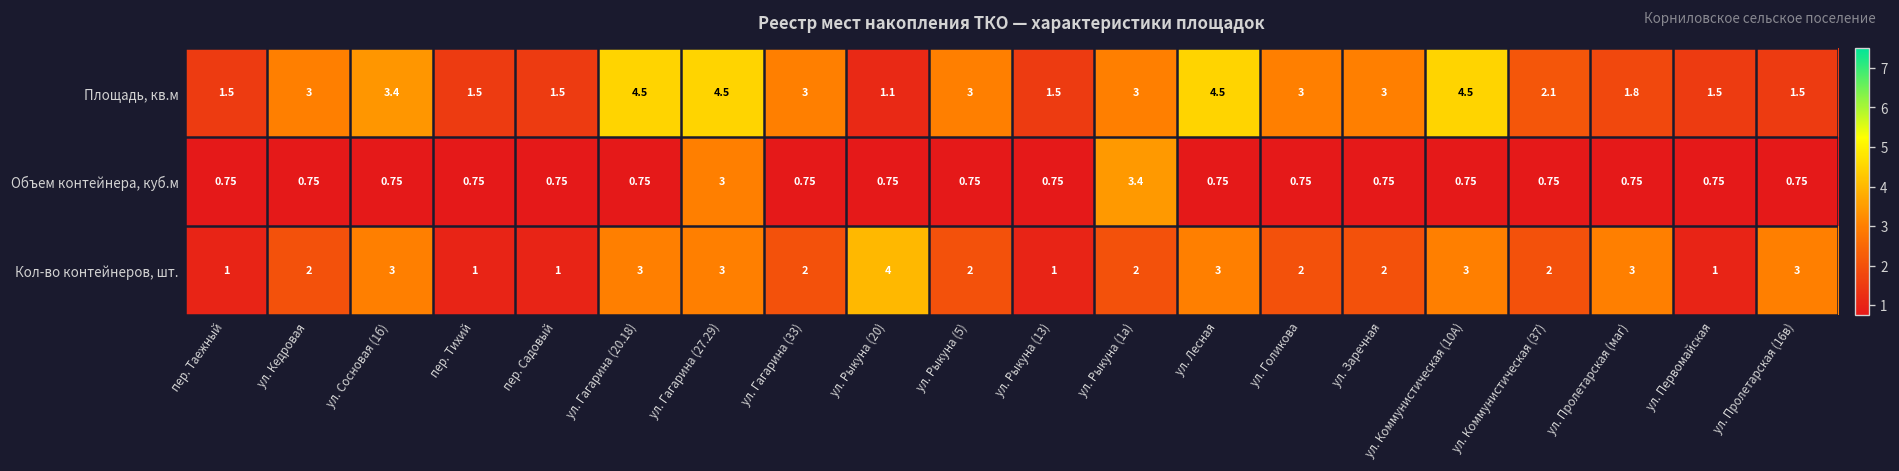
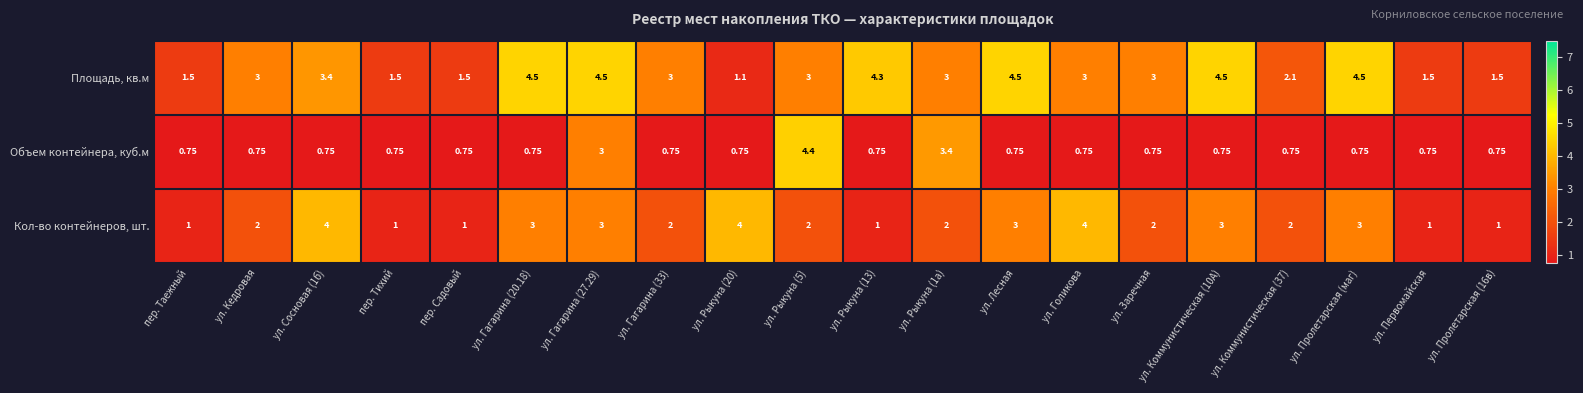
Площадь, кв.м, ул. Рыкуна (13): 1.5 -> 4.3
Площадь, кв.м, ул. Пролетарская (маг): 1.8 -> 4.5
Объем контейнера, куб.м, ул. Рыкуна (5): 0.75 -> 4.4
Кол-во контейнеров, шт., ул. Сосновая (1б): 3 -> 4
Кол-во контейнеров, шт., ул. Голикова: 2 -> 4
Кол-во контейнеров, шт., ул. Пролетарская (16в): 3 -> 1
